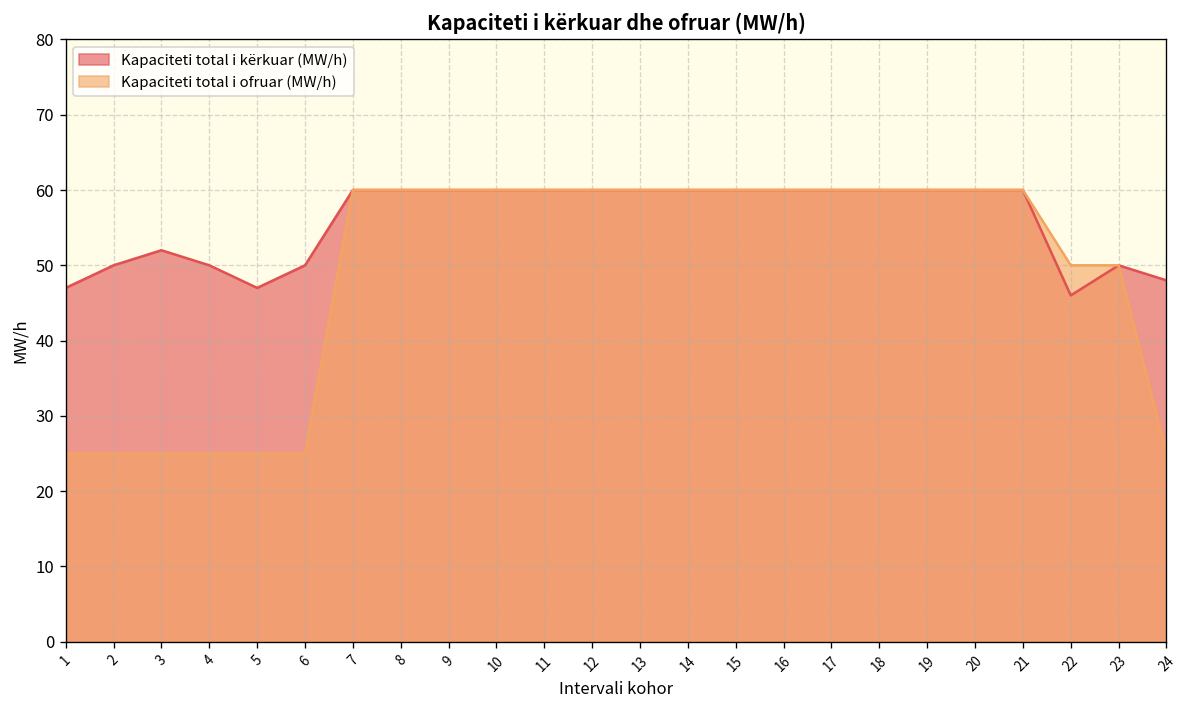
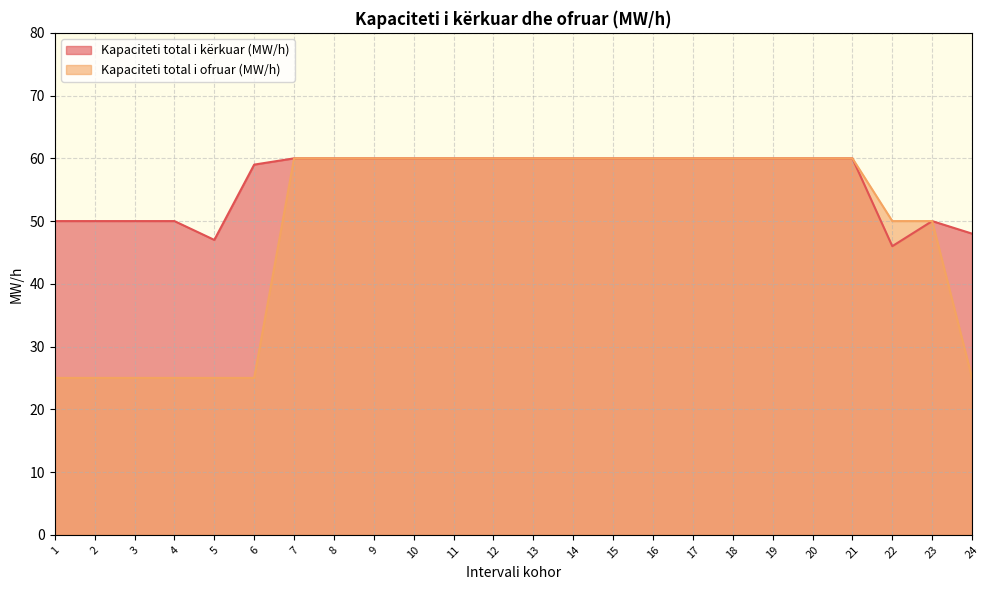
Kapaciteti total i kërkuar (MW/h), 1: 47 -> 50
Kapaciteti total i kërkuar (MW/h), 3: 52 -> 50
Kapaciteti total i kërkuar (MW/h), 6: 50 -> 59
